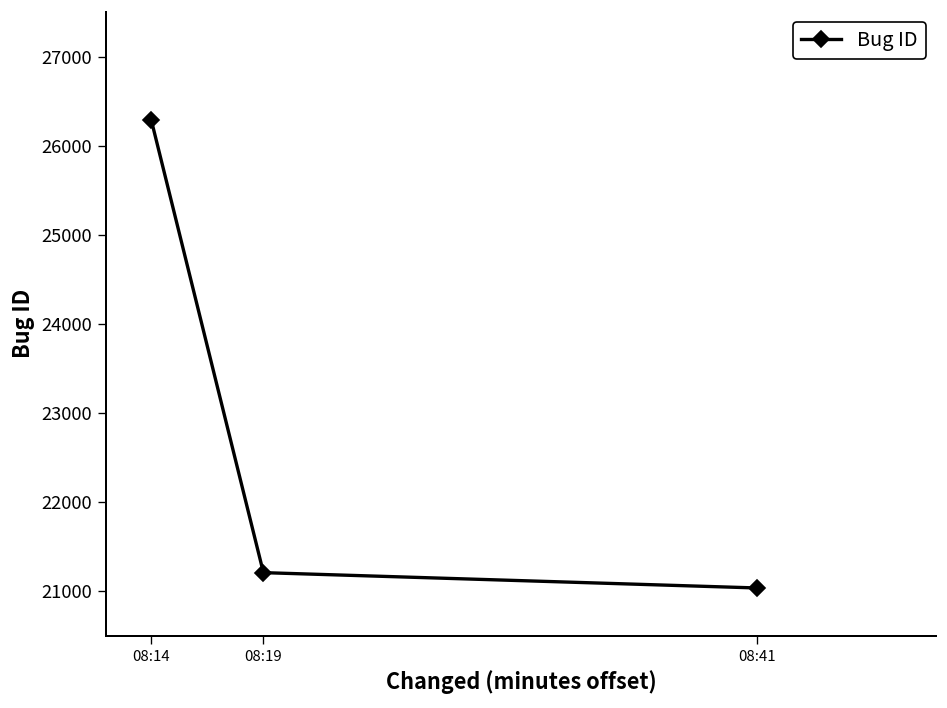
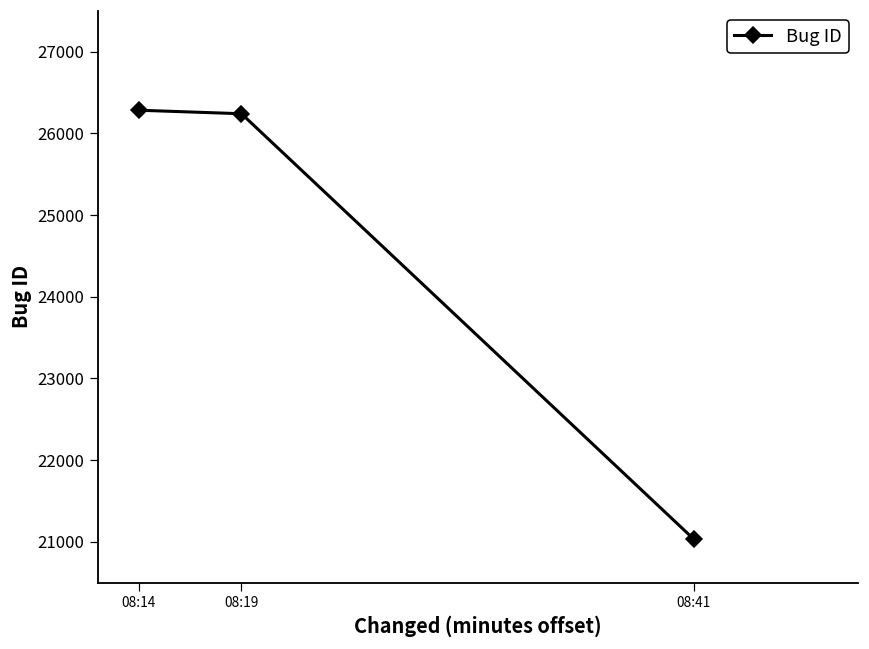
08:19: 21200 -> 26200
